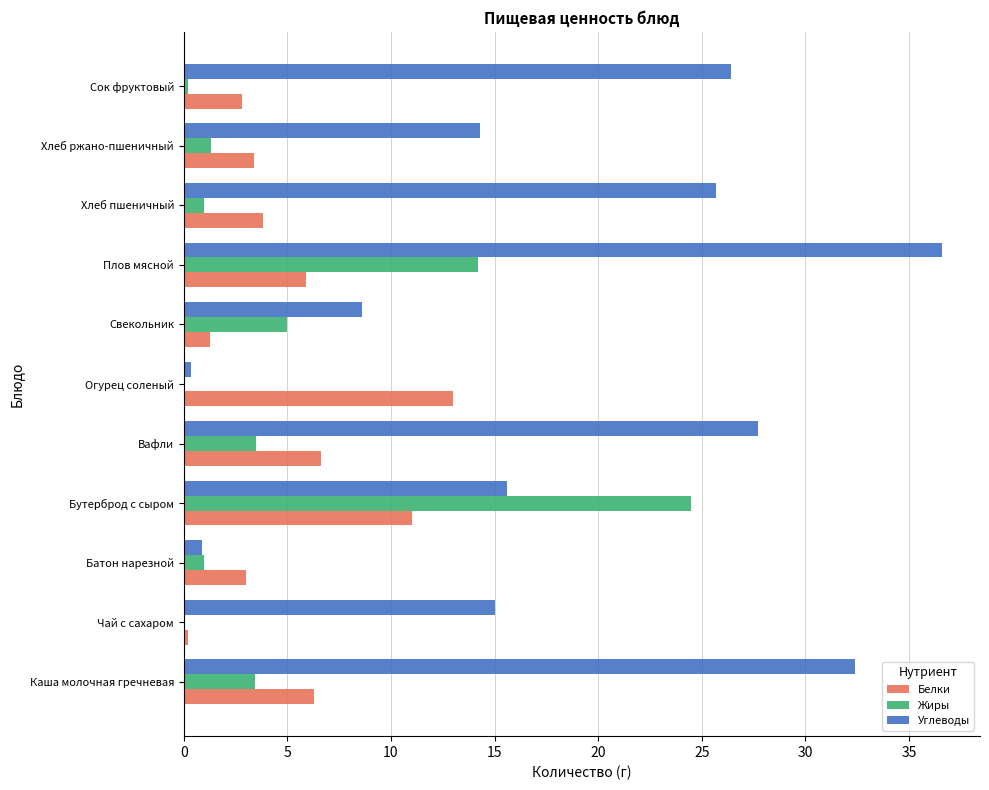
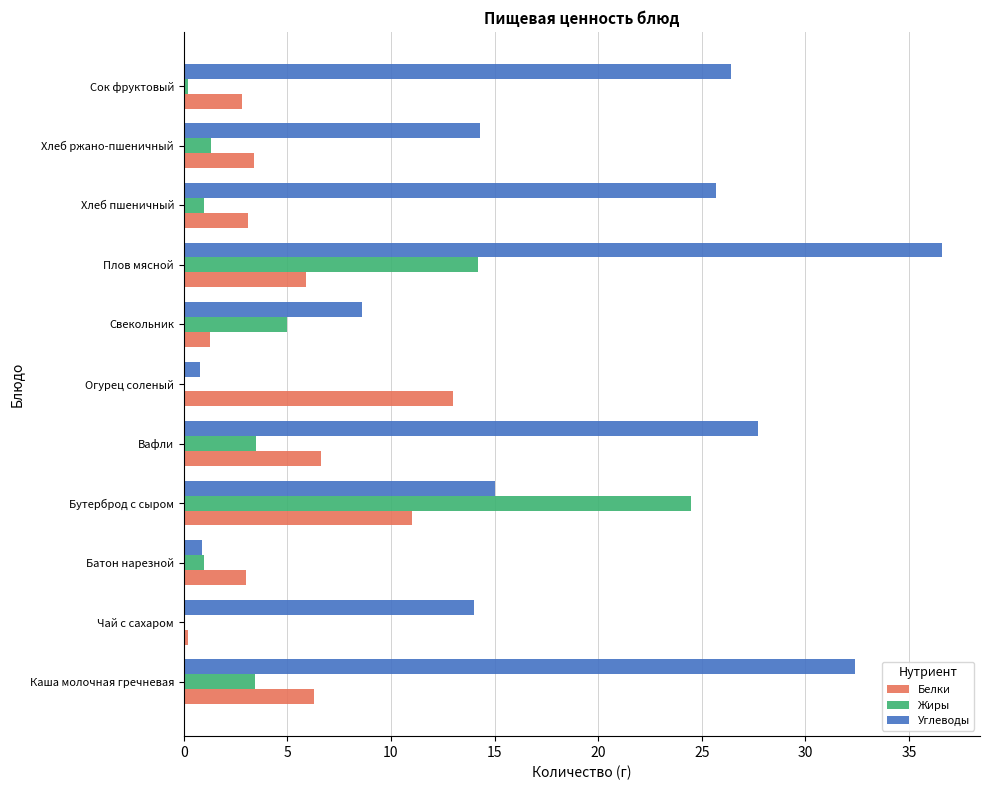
Белки, Хлеб пшеничный: 3.8 -> 3.1
Углеводы, Огурец соленый: 0.3 -> 0.8
Углеводы, Бутерброд с сыром: 15.6 -> 15.0
Углеводы, Чай с сахаром: 15 -> 14
